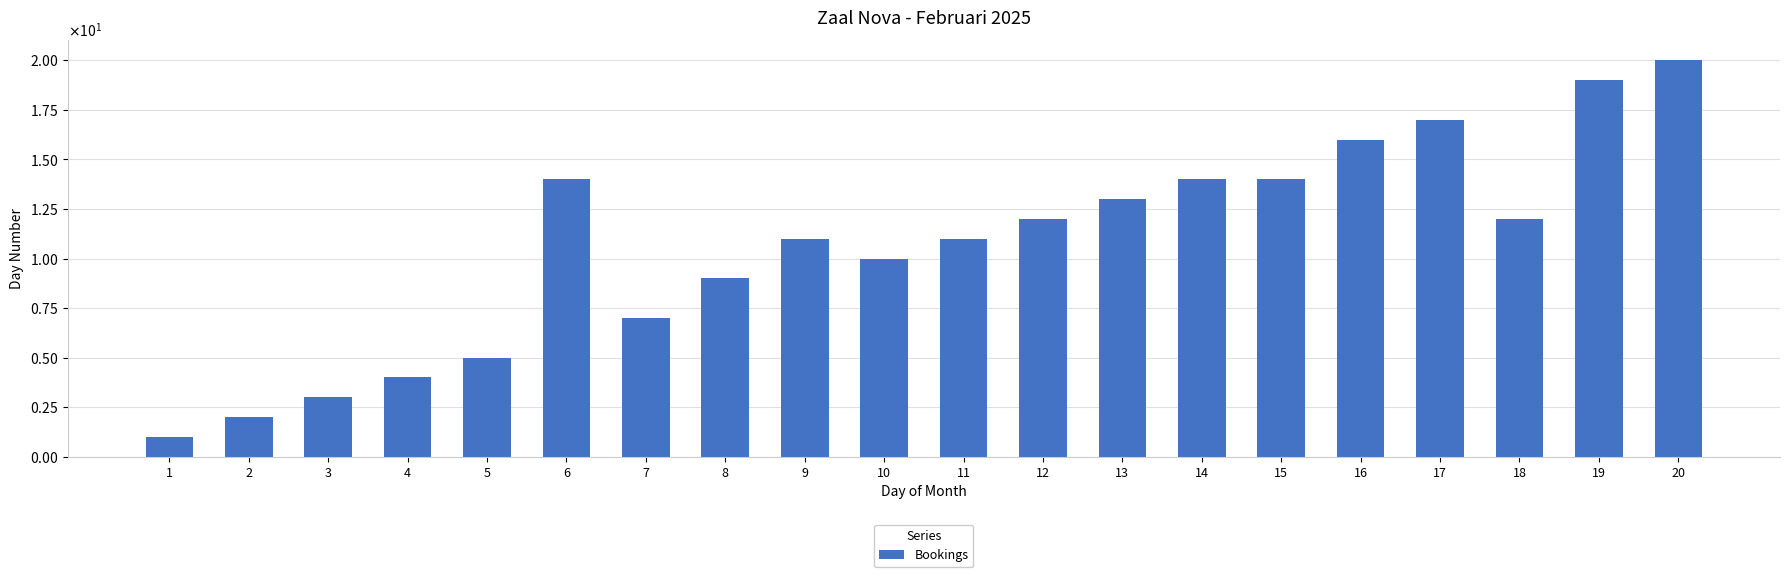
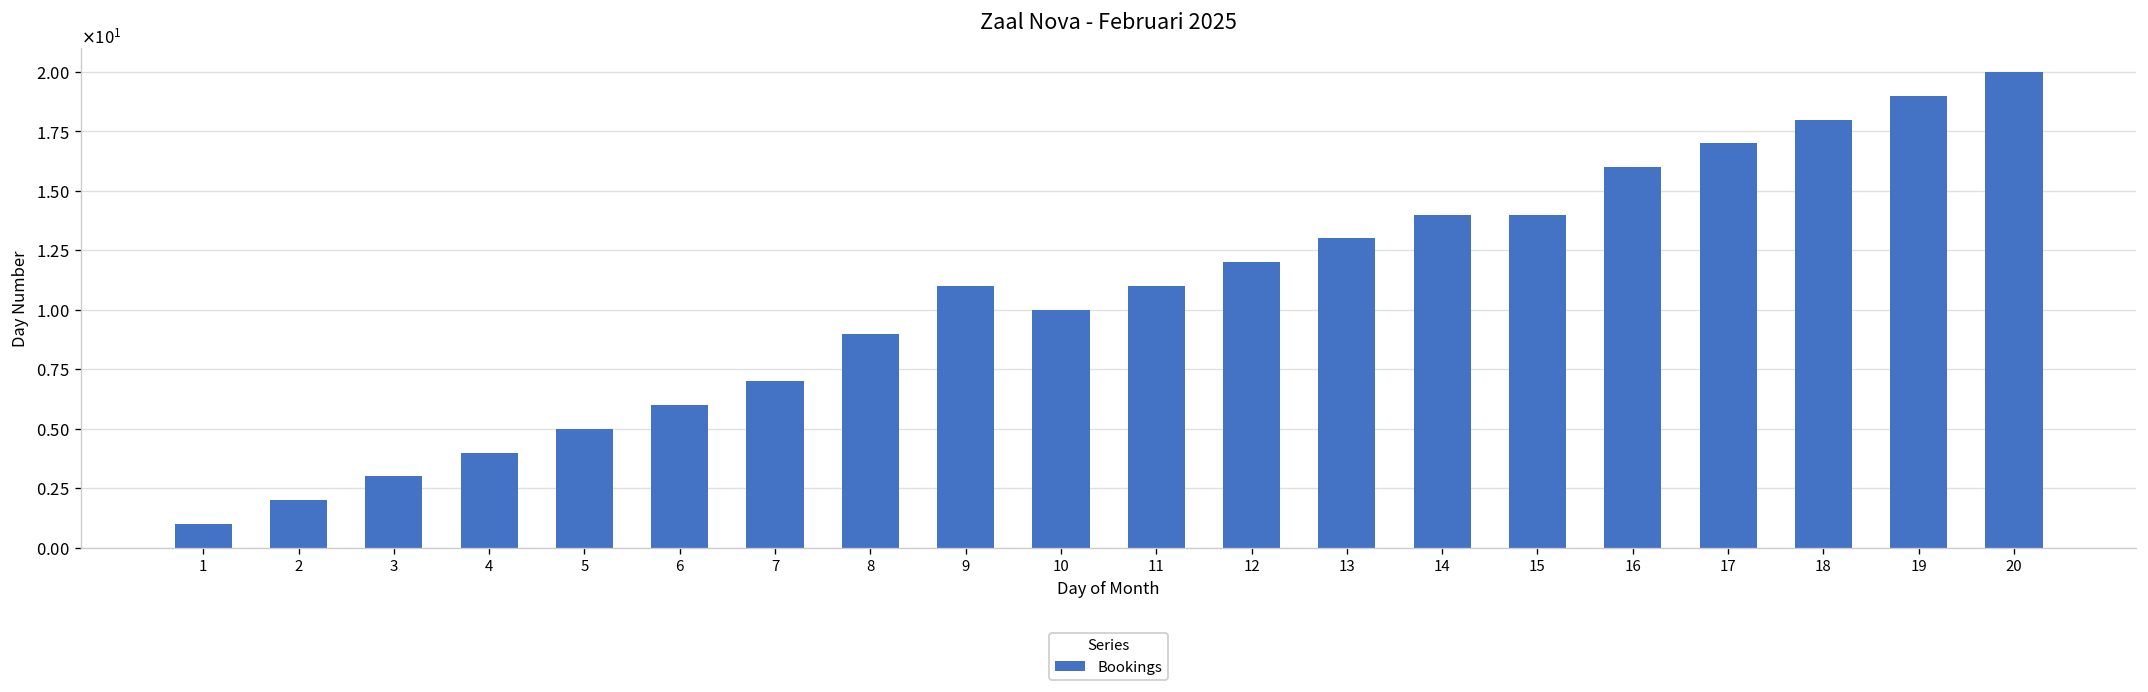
6: 14 -> 6
18: 12 -> 18
